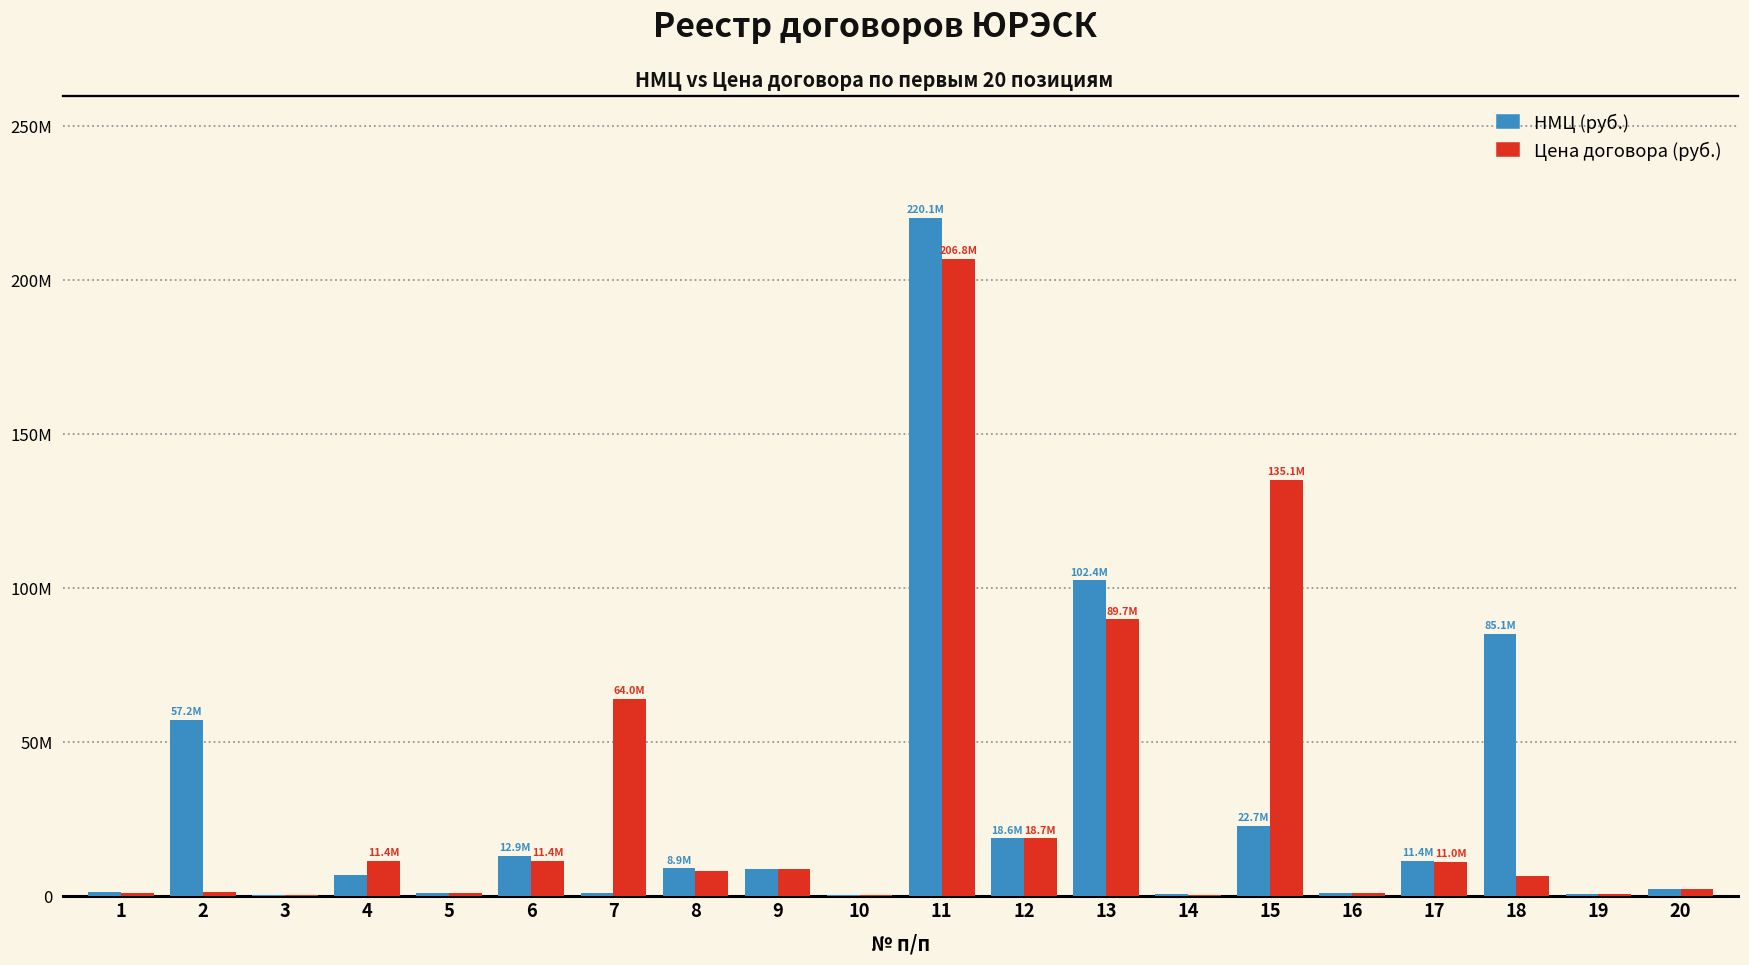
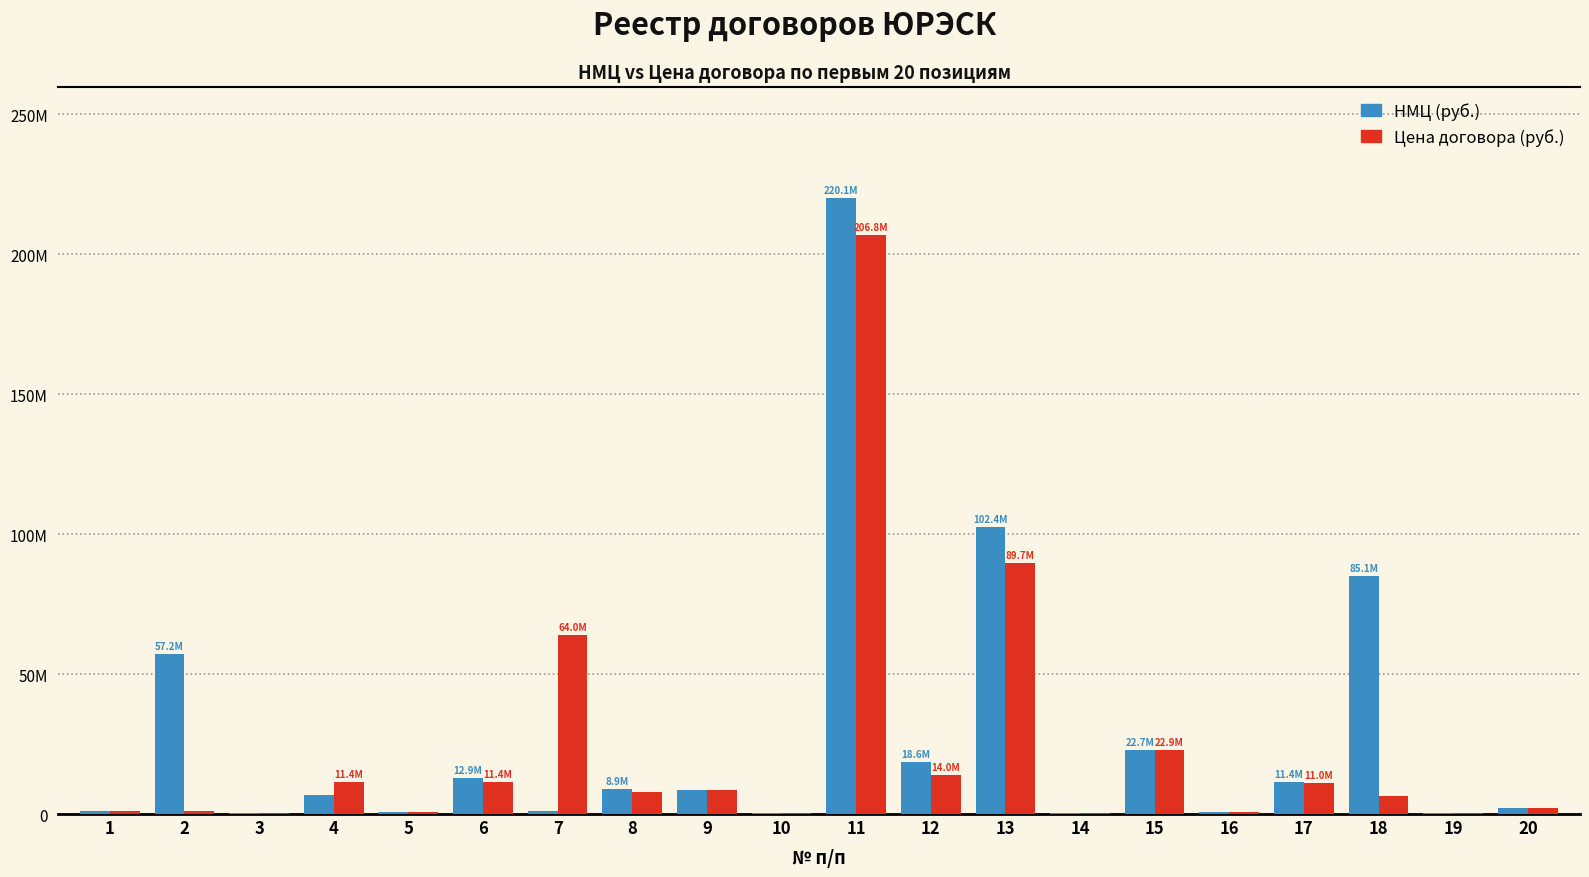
Цена договора (руб.), 12: 18.7M -> 14.0M
Цена договора (руб.), 15: 135.1M -> 22.9M
